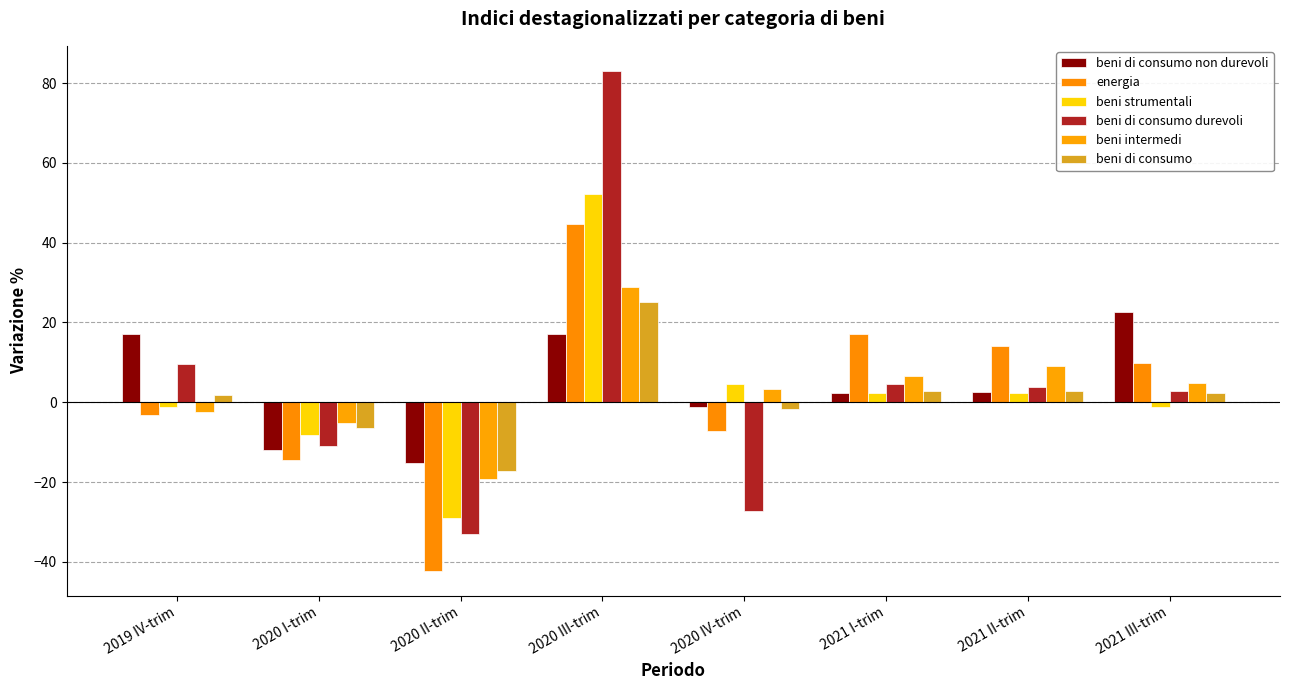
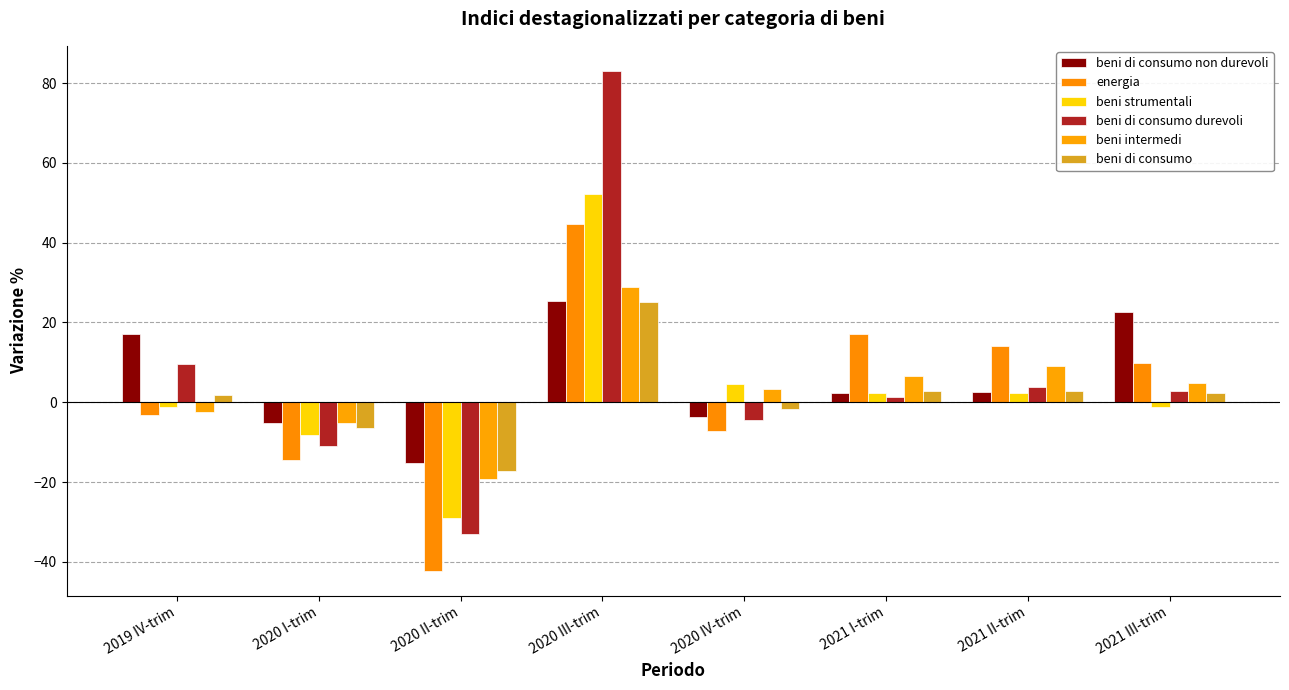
beni di consumo non durevoli, 2020 I-trim: -12 -> -5
beni di consumo non durevoli, 2020 III-trim: 17 -> 26
beni di consumo non durevoli, 2020 IV-trim: -1 -> -4
beni di consumo durevoli, 2020 IV-trim: -27 -> -4
beni di consumo durevoli, 2021 I-trim: 5 -> 1
